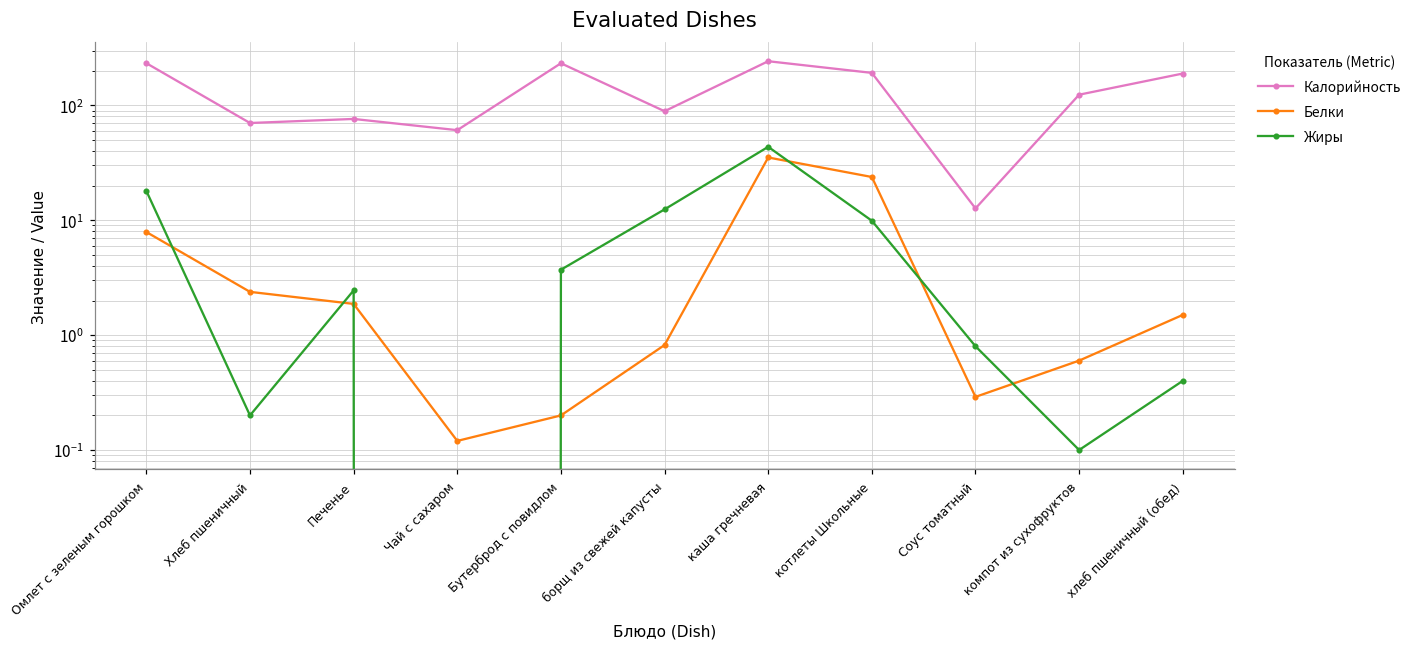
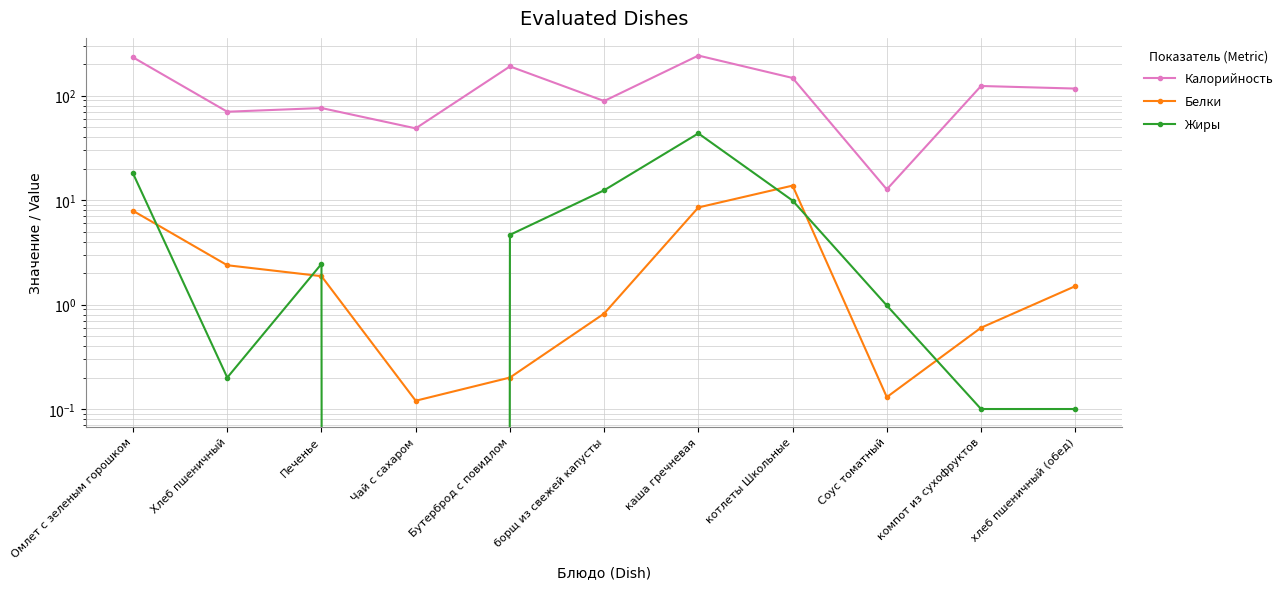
Калорийность, Чай с сахаром: 60 -> 50
Калорийность, Бутерброд с повидлом: 230 -> 190
Жиры, Бутерброд с повидлом: 3.7 -> 5
Белки, каша гречневая: 35 -> 9
Калорийность, котлеты Школьные: 190 -> 150
Белки, котлеты Школьные: 24 -> 14
Белки, Соус томатный: 0.29 -> 0.13
Жиры, Соус томатный: 0.8 -> 1.0
Калорийность, хлеб пшеничный (обед): 190 -> 120
Жиры, хлеб пшеничный (обед): 0.4 -> 0.1
